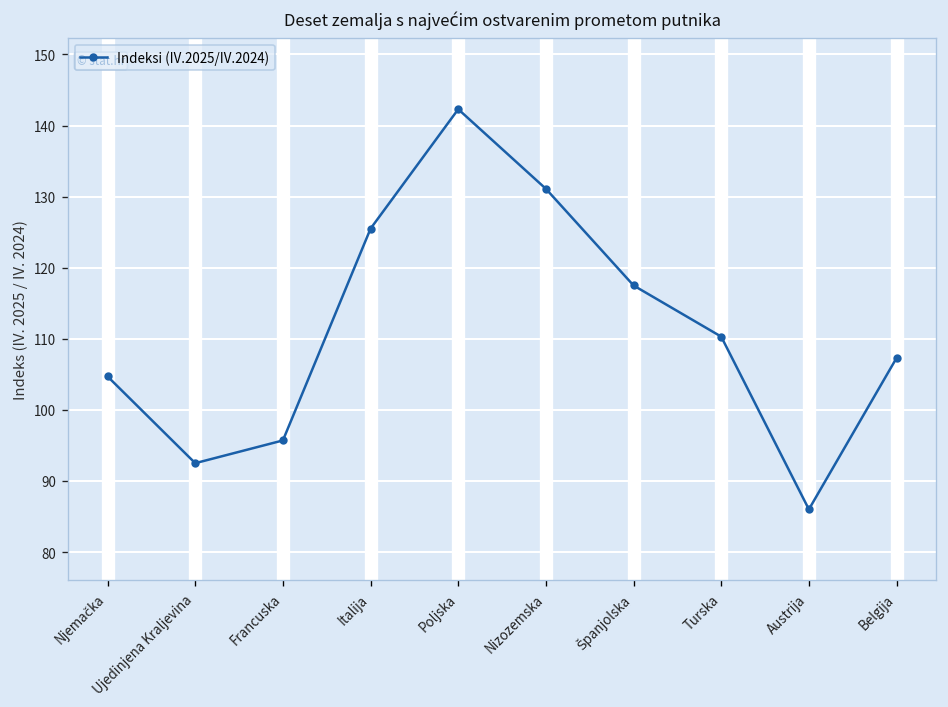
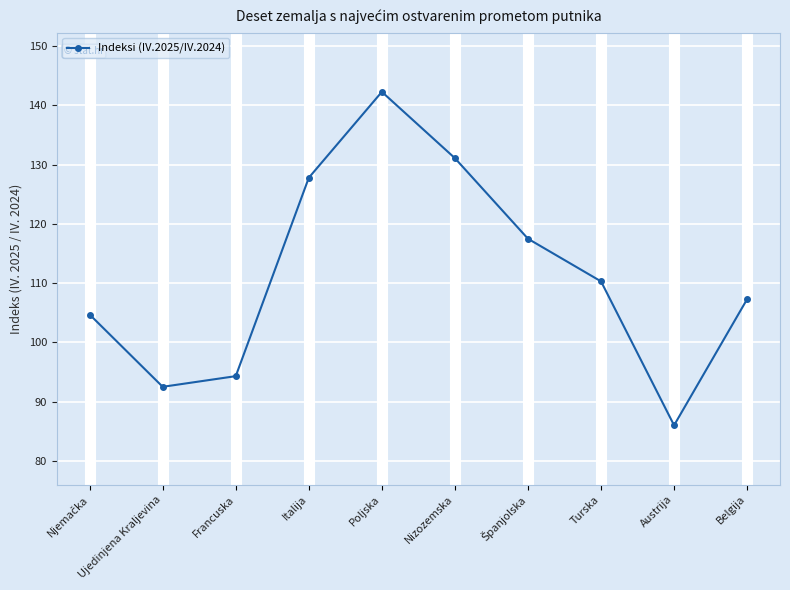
Francuska: 96 -> 94
Italija: 126 -> 128
